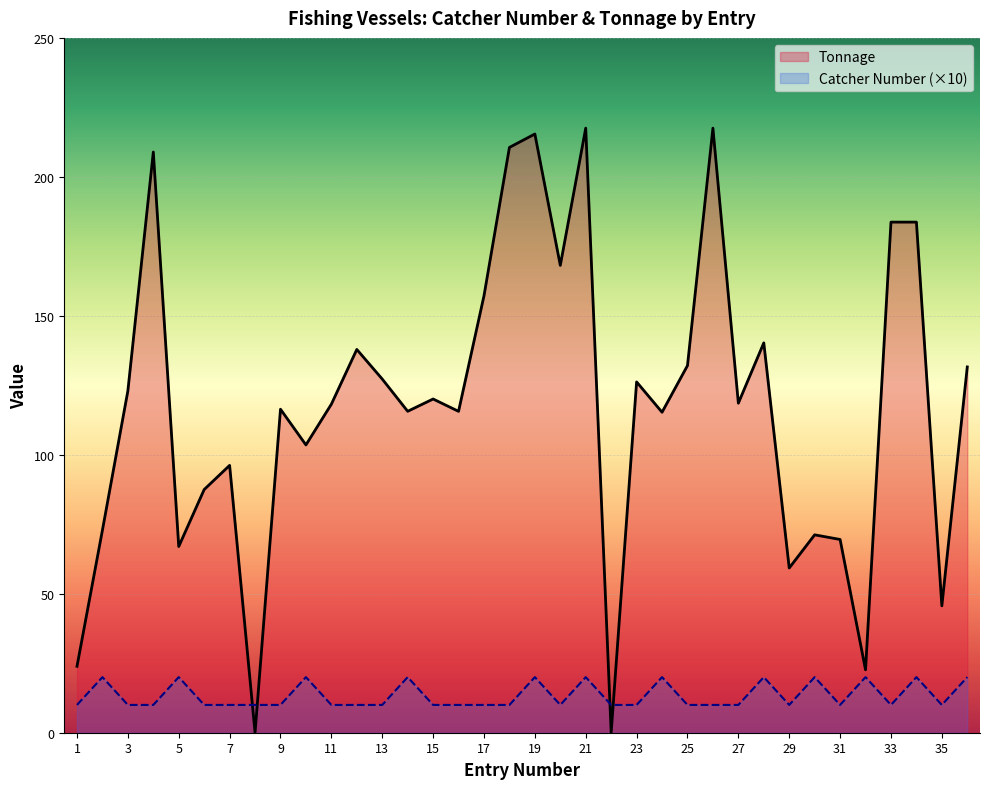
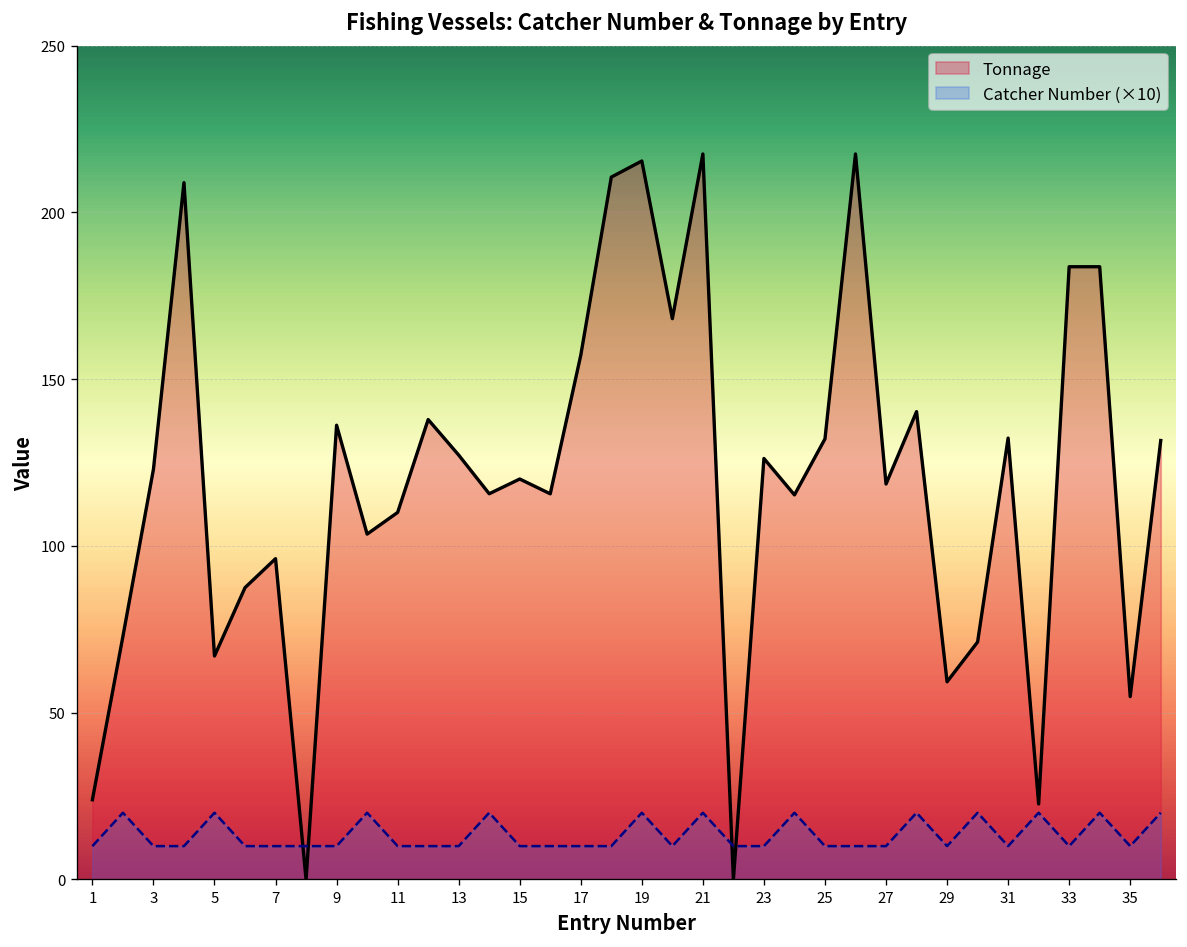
Tonnage, 9: 116 -> 136
Tonnage, 11: 118 -> 110
Tonnage, 31: 70 -> 132
Tonnage, 35: 46 -> 55
